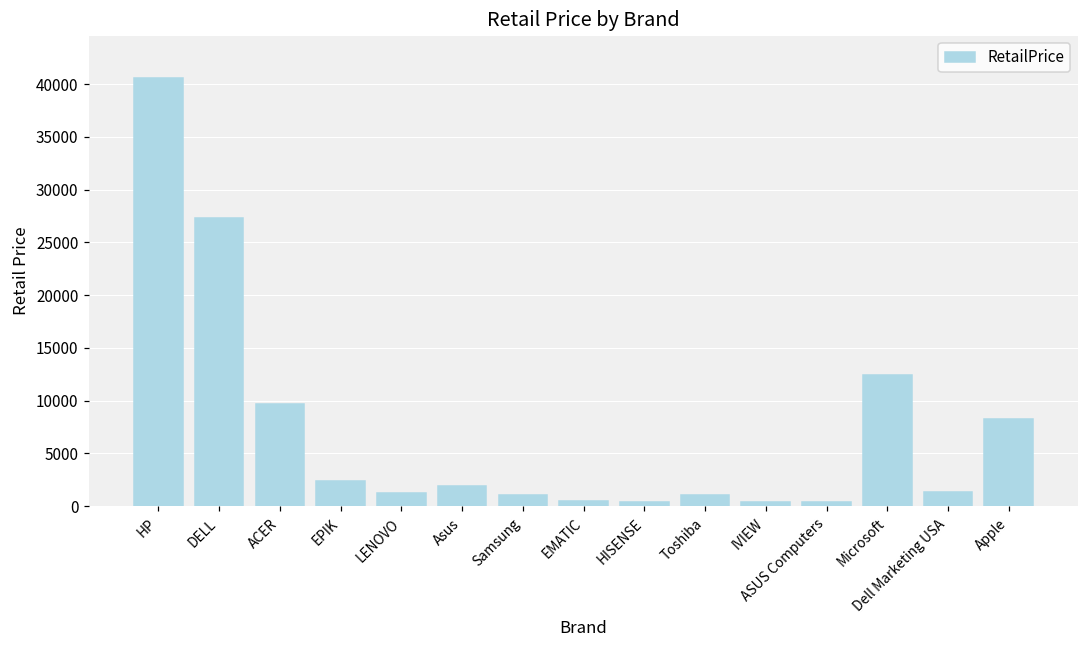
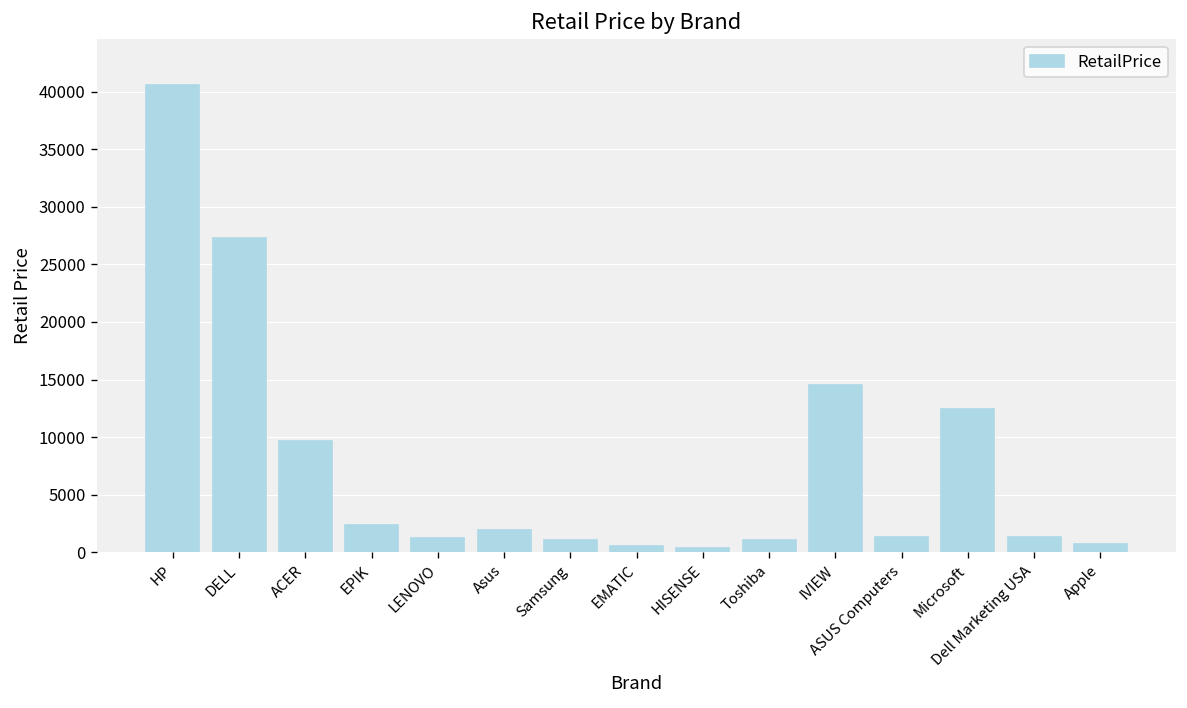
IVIEW: 0 -> 15000
ASUS Computers: 0 -> 1000
Apple: 8000 -> 1000
